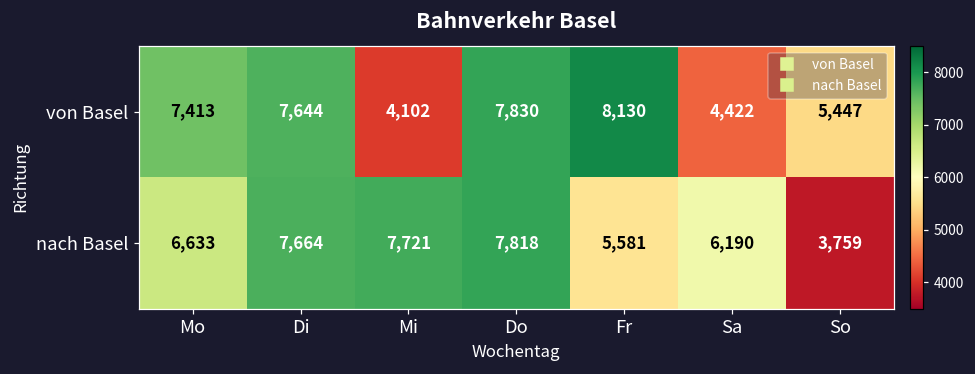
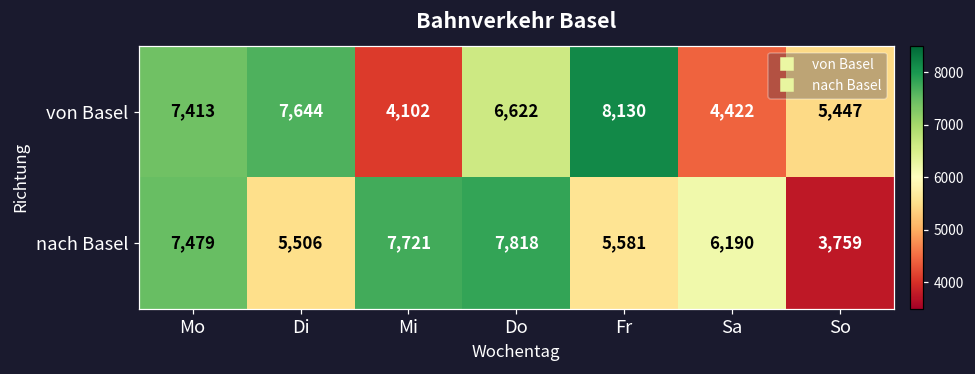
von Basel, Do: 7,830 -> 6,622
nach Basel, Mo: 6,633 -> 7,479
nach Basel, Di: 7,664 -> 5,506
